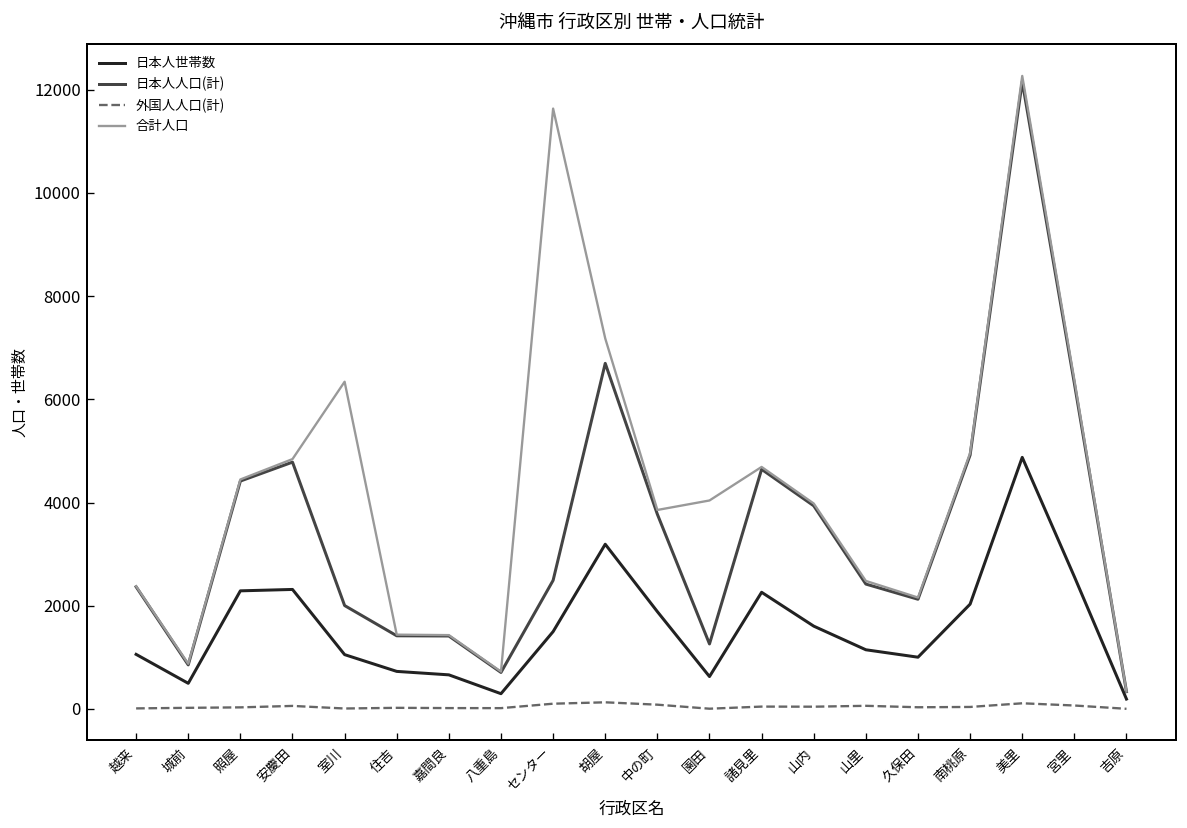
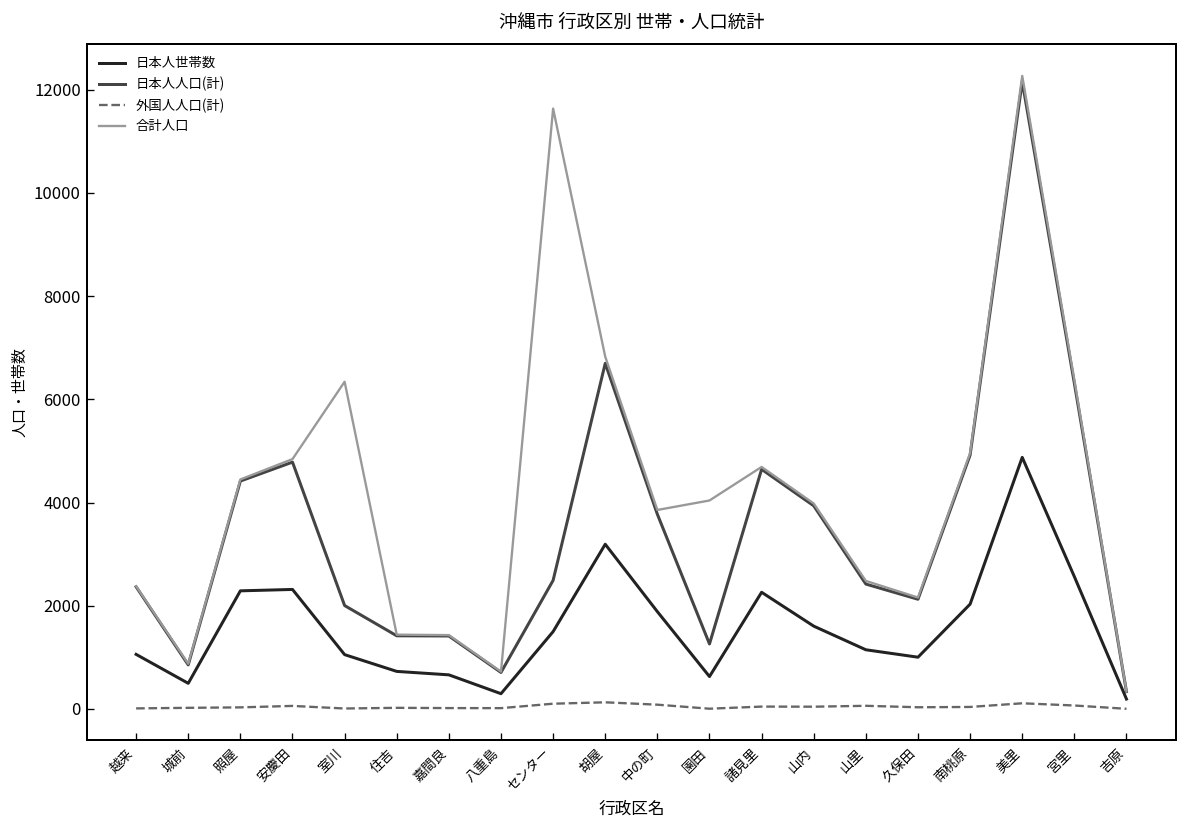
合計人口, 胡屋: 7200 -> 6800
